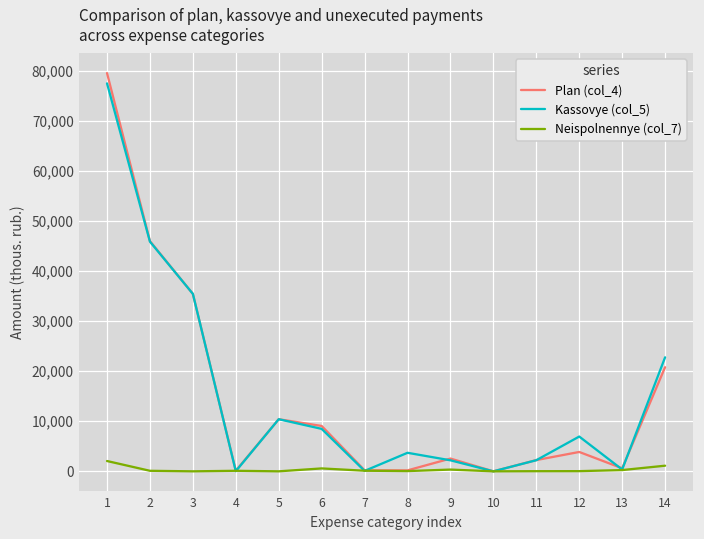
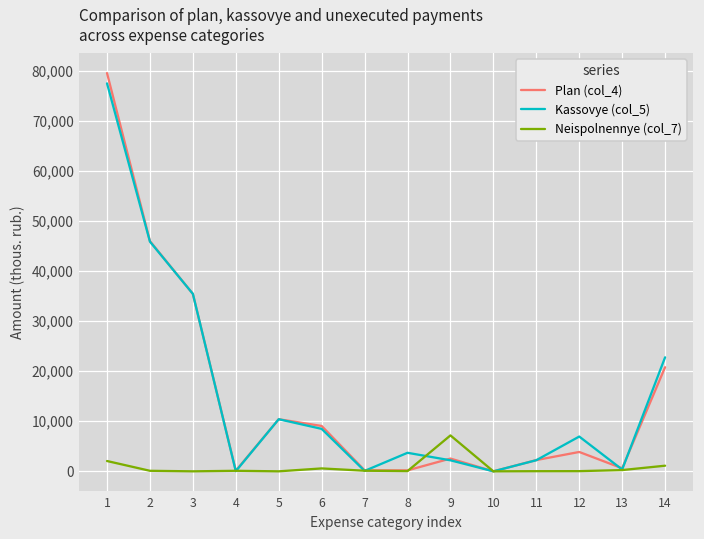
Neispolnennye (col_7), 9: 0 -> 7,000
